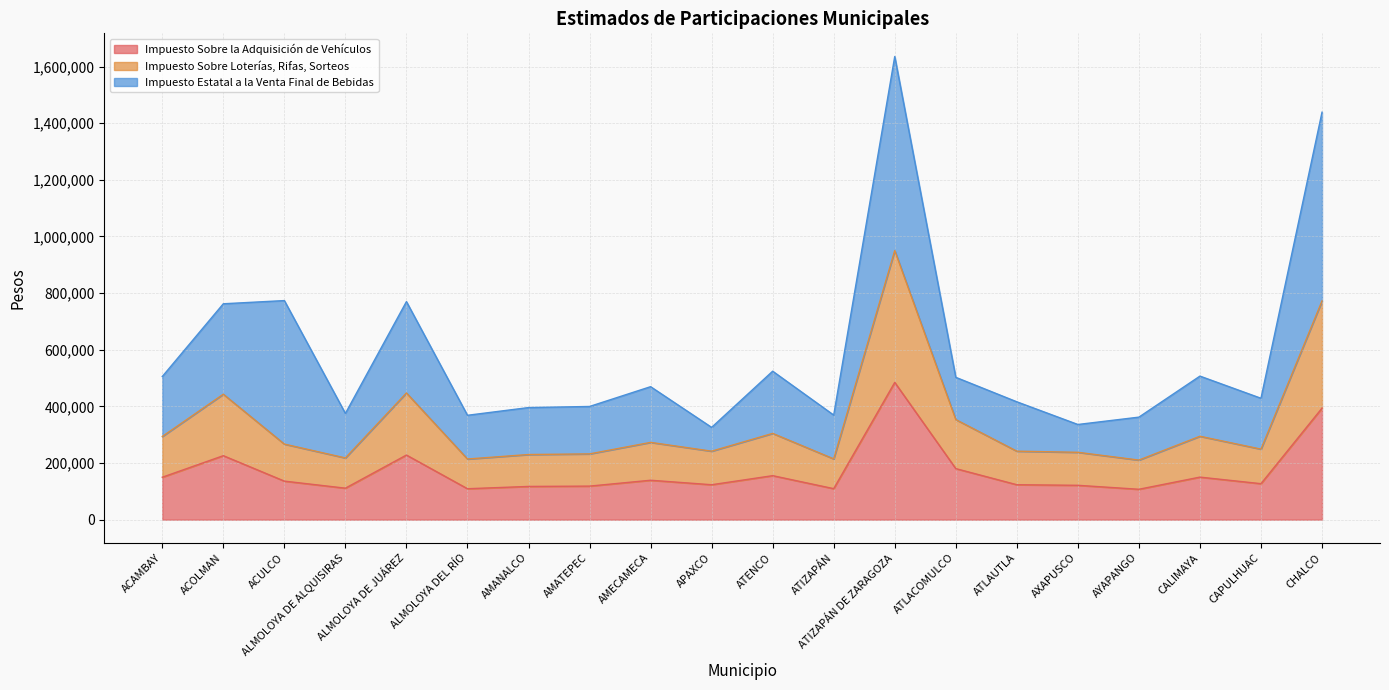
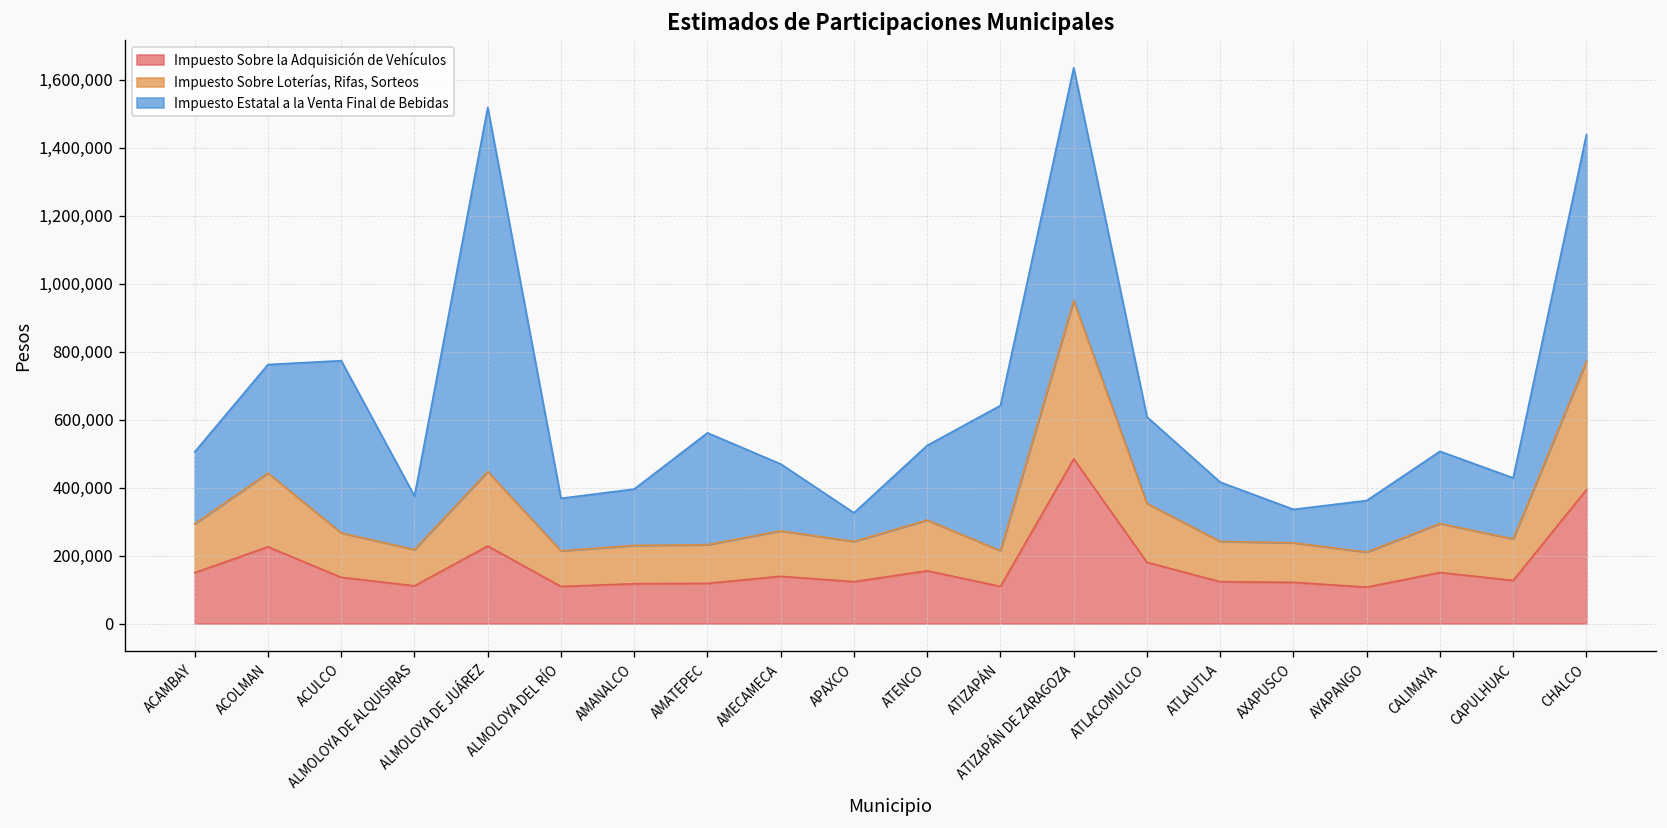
Impuesto Estatal a la Venta Final de Bebidas, ALMOLOYA DE JUÁREZ: 320,000 -> 1,070,000
Impuesto Estatal a la Venta Final de Bebidas, AMATEPEC: 170,000 -> 330,000
Impuesto Estatal a la Venta Final de Bebidas, ATIZAPÁN: 150,000 -> 430,000
Impuesto Estatal a la Venta Final de Bebidas, ATLACOMULCO: 150,000 -> 250,000
